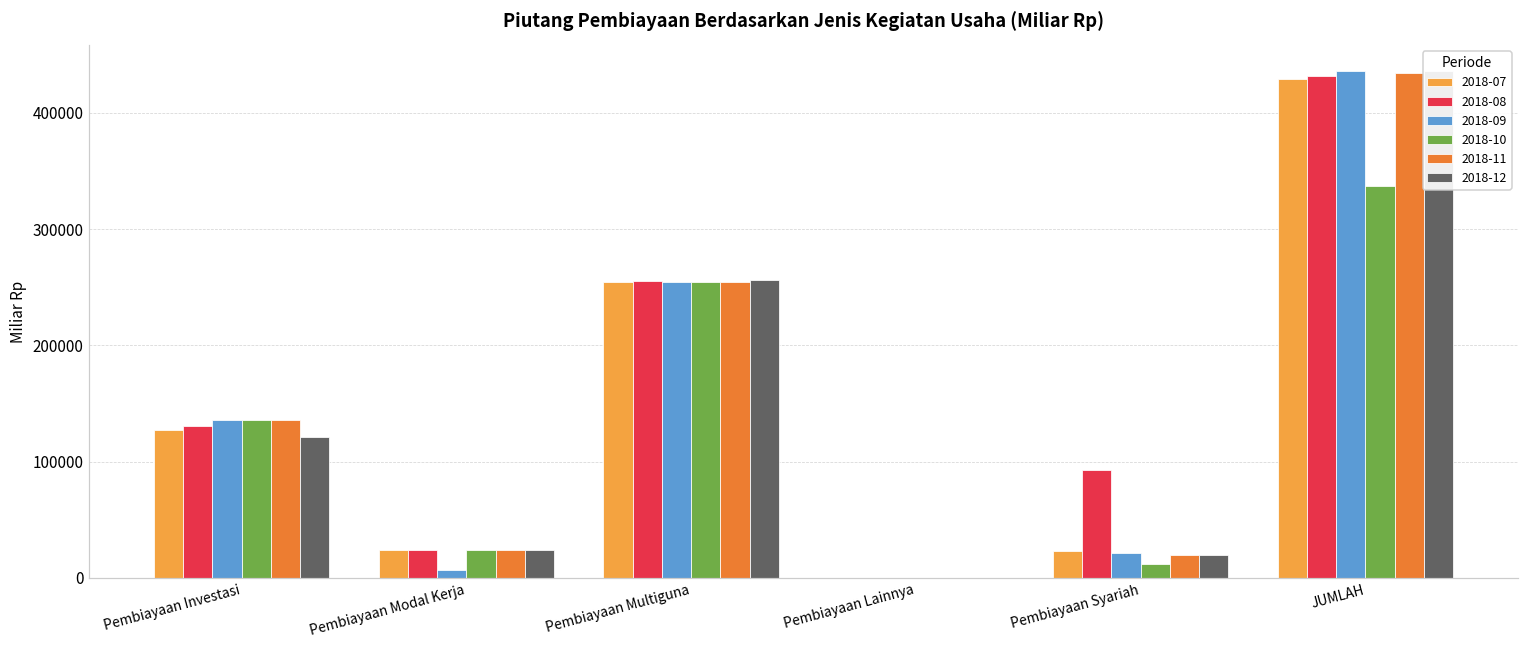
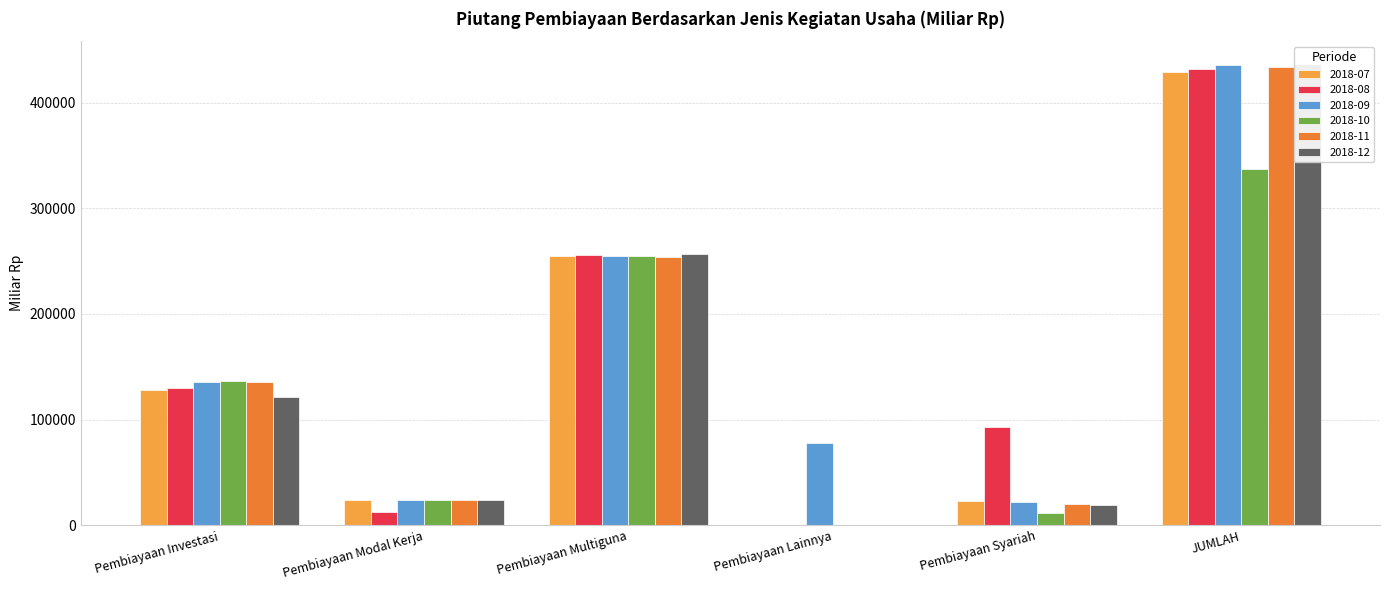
2018-08, Pembiayaan Modal Kerja: 23000 -> 12000
2018-09, Pembiayaan Modal Kerja: 7000 -> 24000
2018-09, Pembiayaan Lainnya: 0 -> 78000
